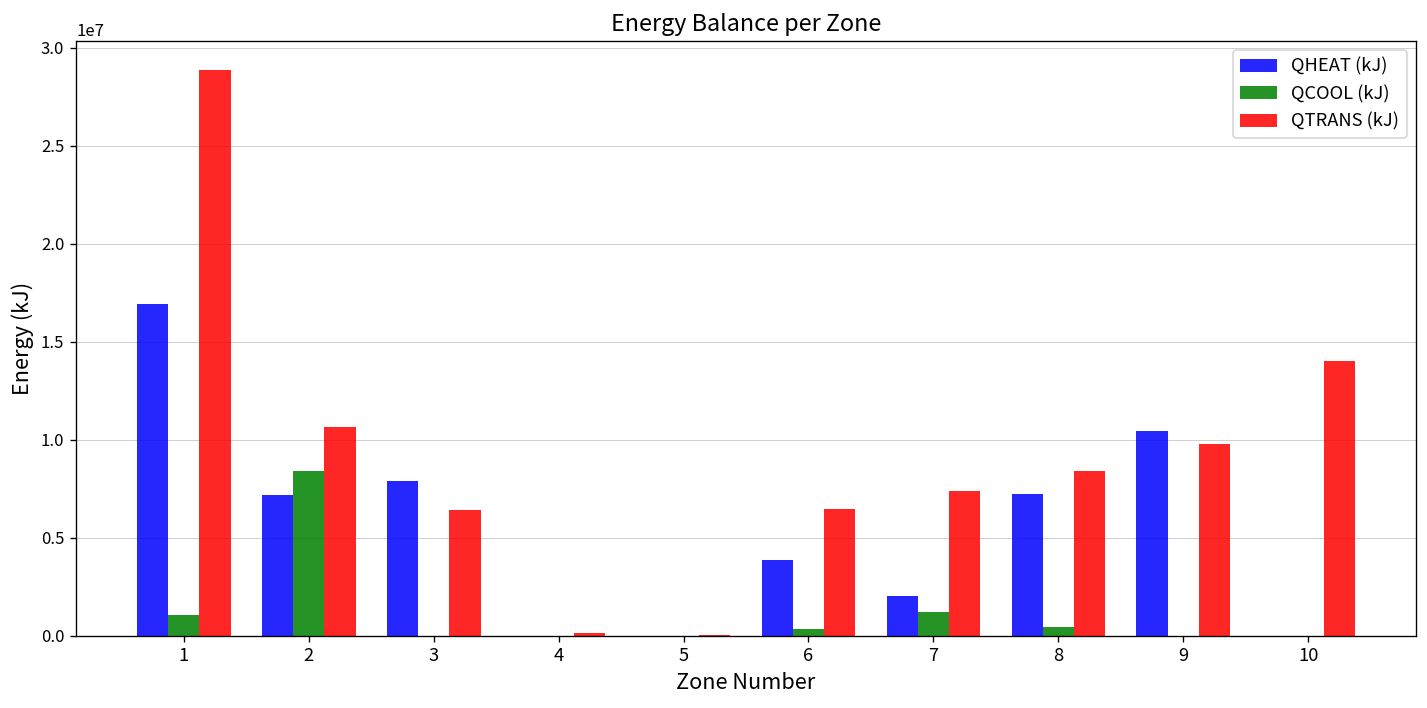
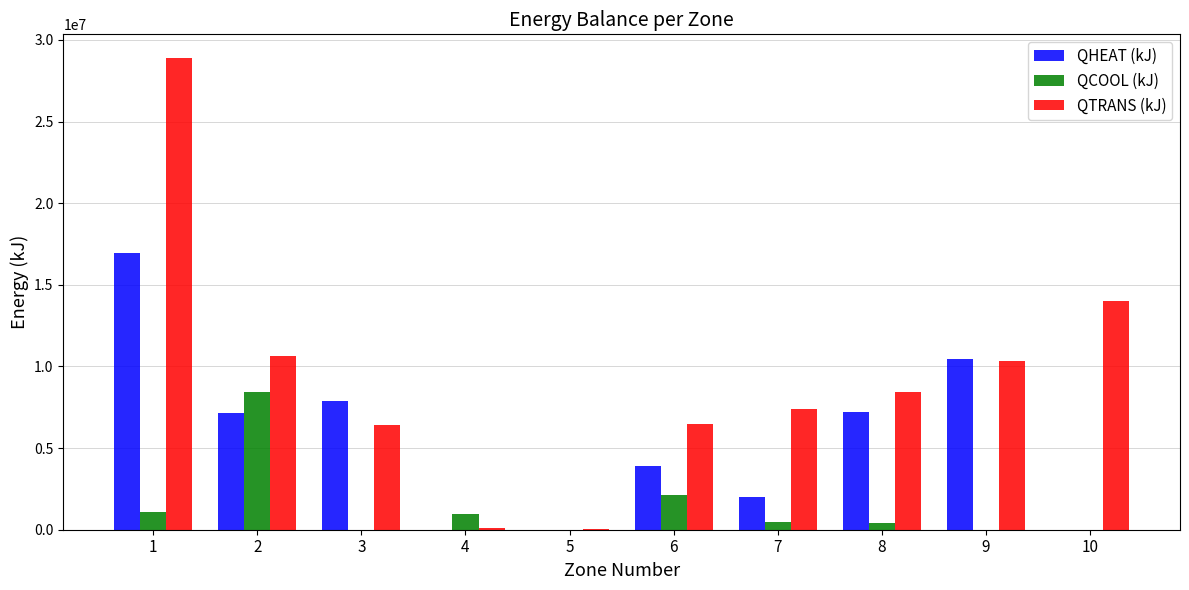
QCOOL (kJ), 4: 0 -> 1000000
QCOOL (kJ), 6: 300000 -> 2100000
QCOOL (kJ), 7: 1200000 -> 500000
QTRANS (kJ), 9: 9800000 -> 10300000
